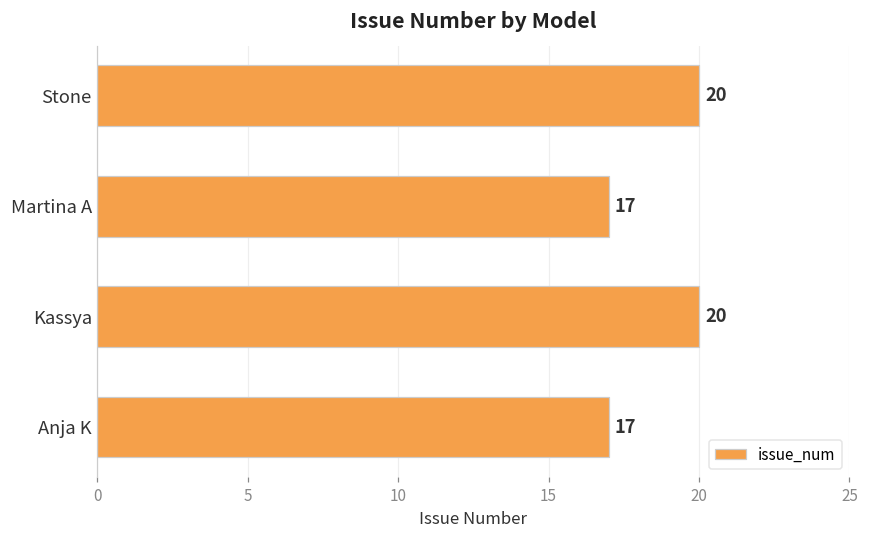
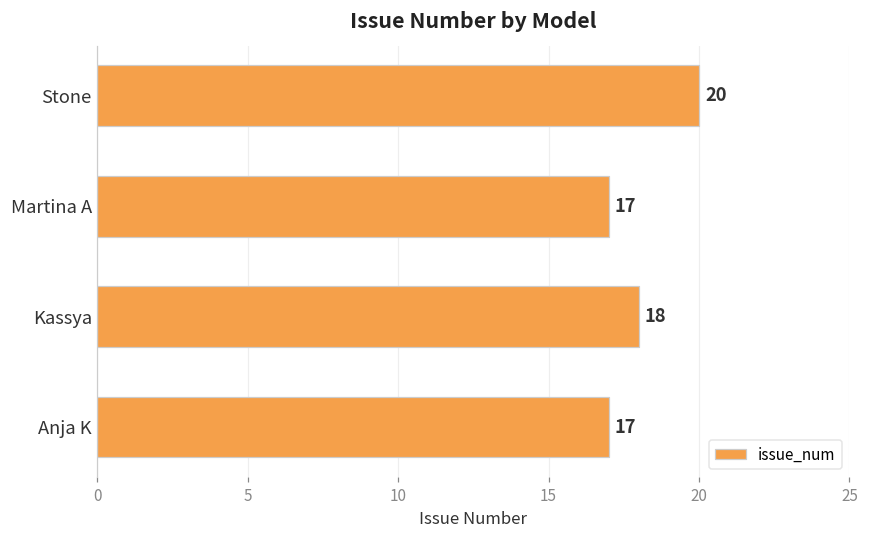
Kassya: 20 -> 18
